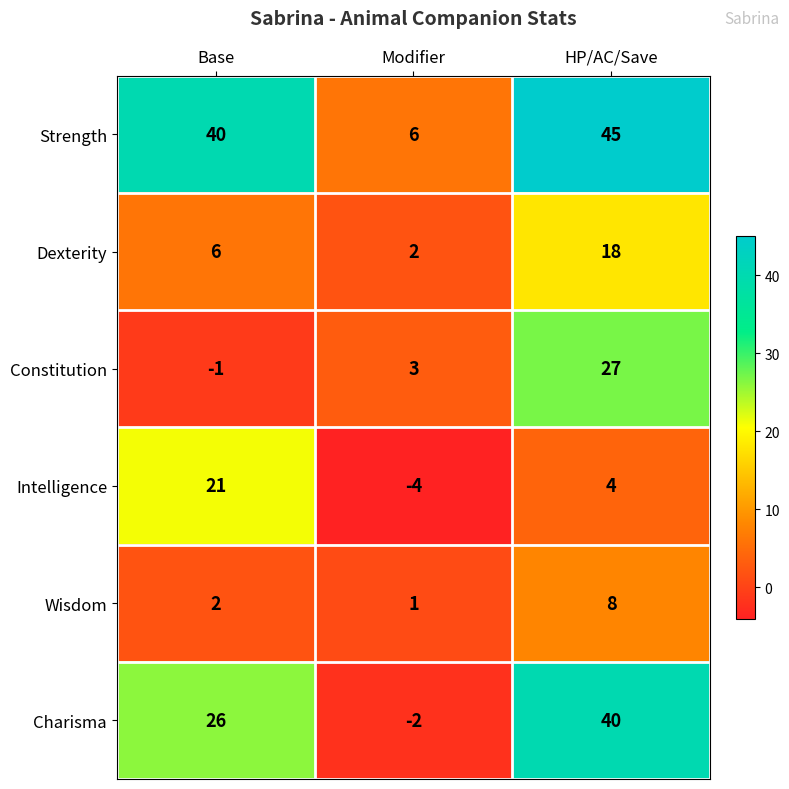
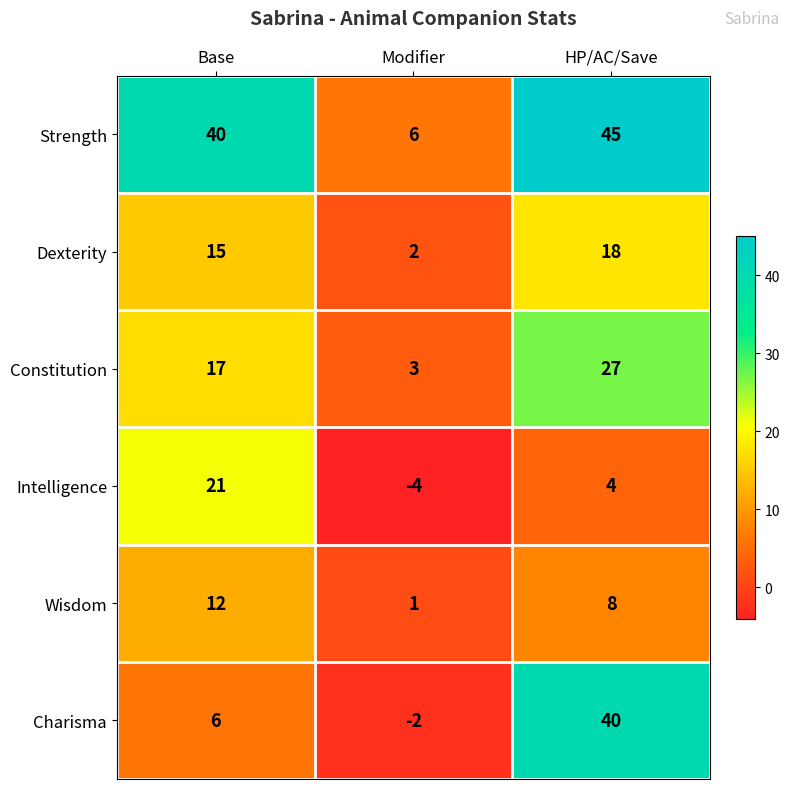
Dexterity, Base: 6 -> 15
Constitution, Base: -1 -> 17
Wisdom, Base: 2 -> 12
Charisma, Base: 26 -> 6
